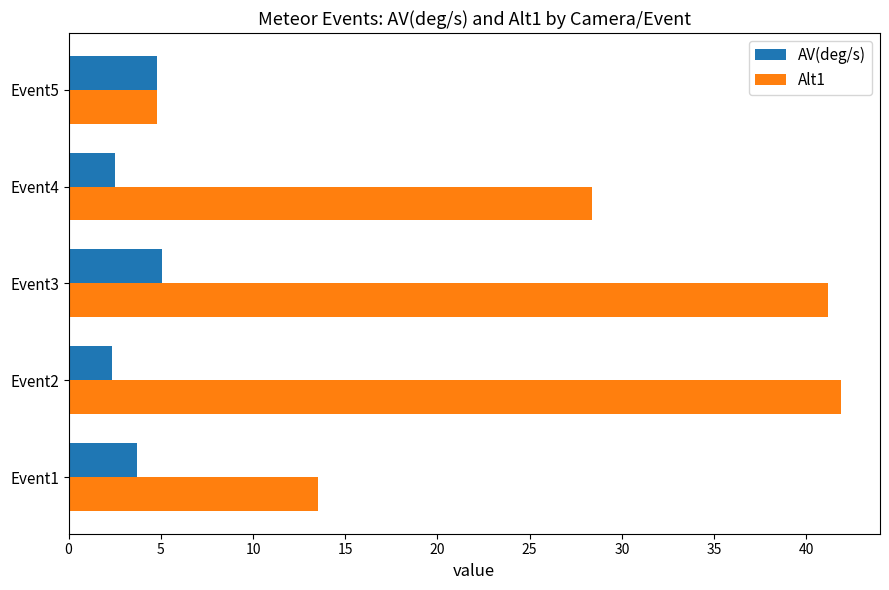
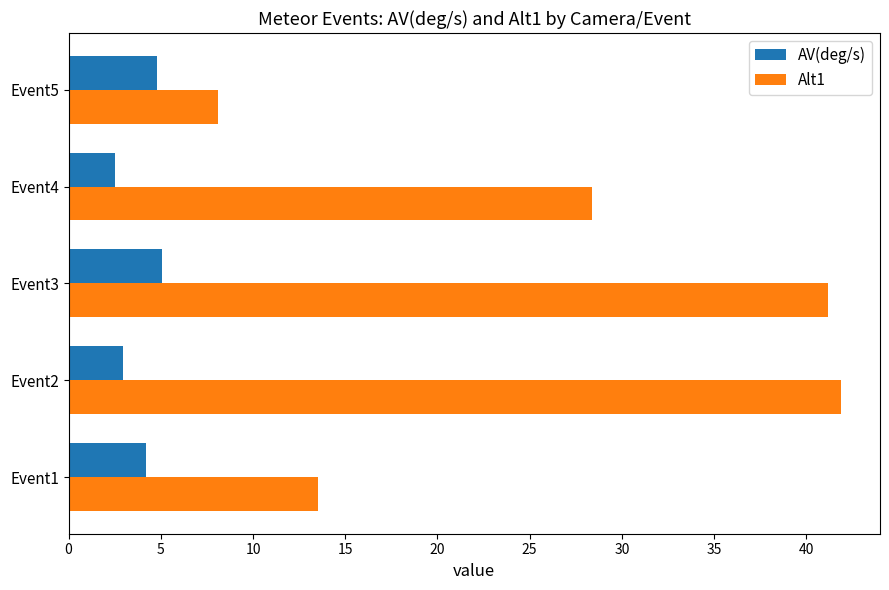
Alt1, Event5: 4.8 -> 8.1
AV(deg/s), Event2: 2.3 -> 2.9
AV(deg/s), Event1: 3.7 -> 4.2
